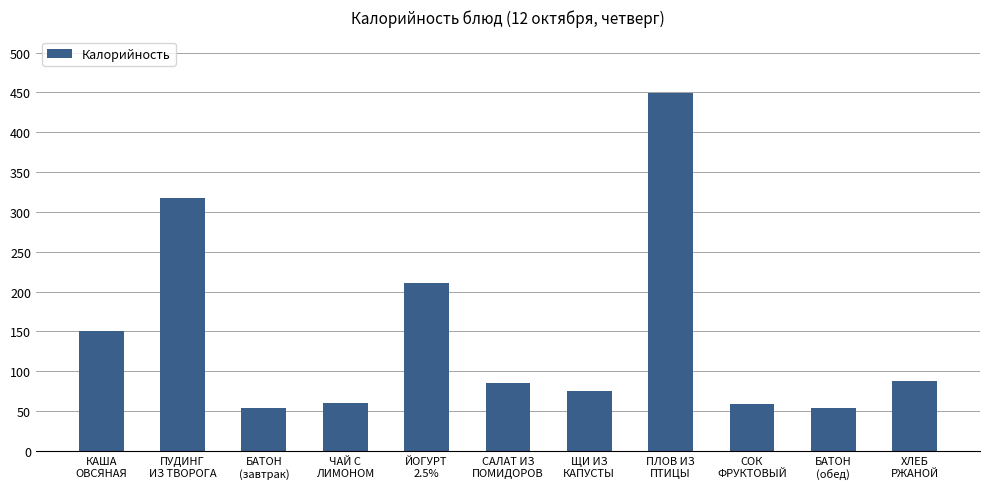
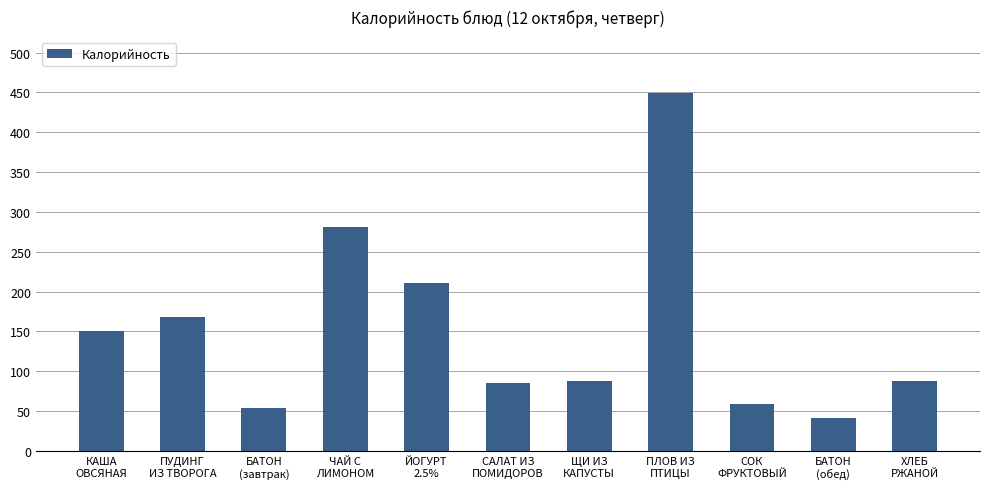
ПУДИНГ ИЗ ТВОРОГА: 320 -> 170
ЧАЙ С ЛИМОНОМ: 60 -> 280
ЩИ ИЗ КАПУСТЫ: 80 -> 90
БАТОН (обед): 50 -> 40
